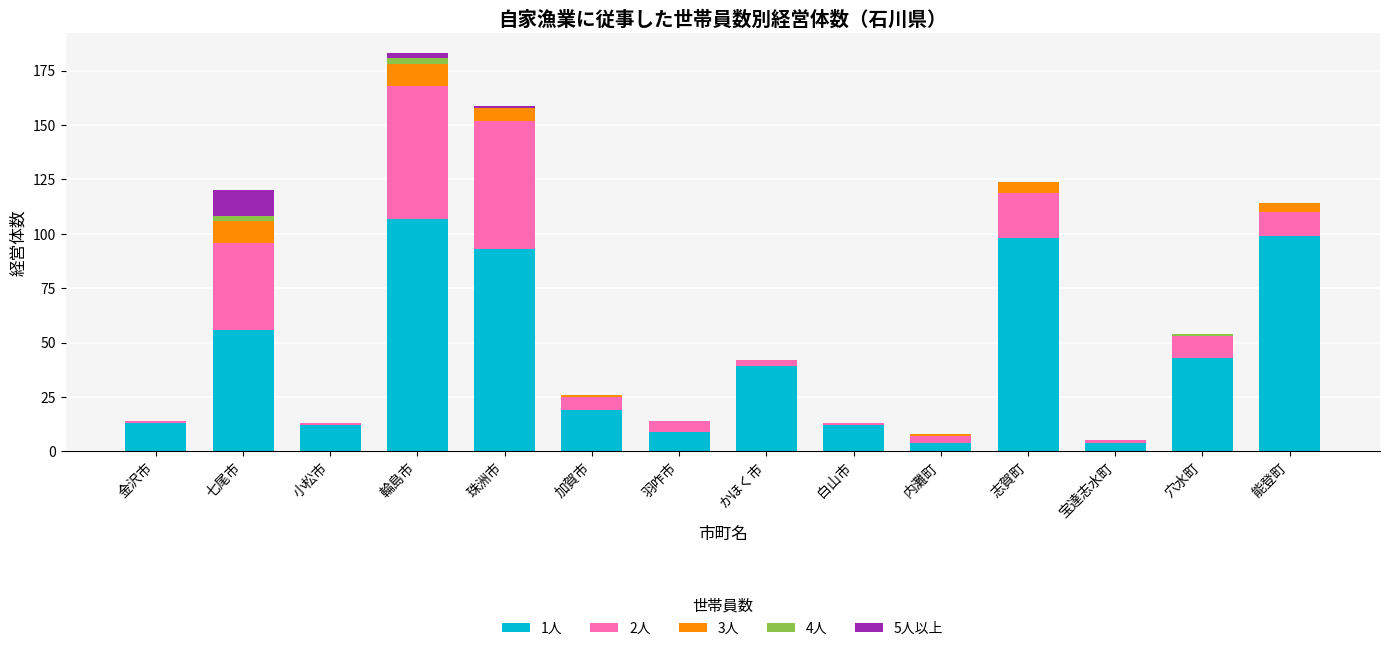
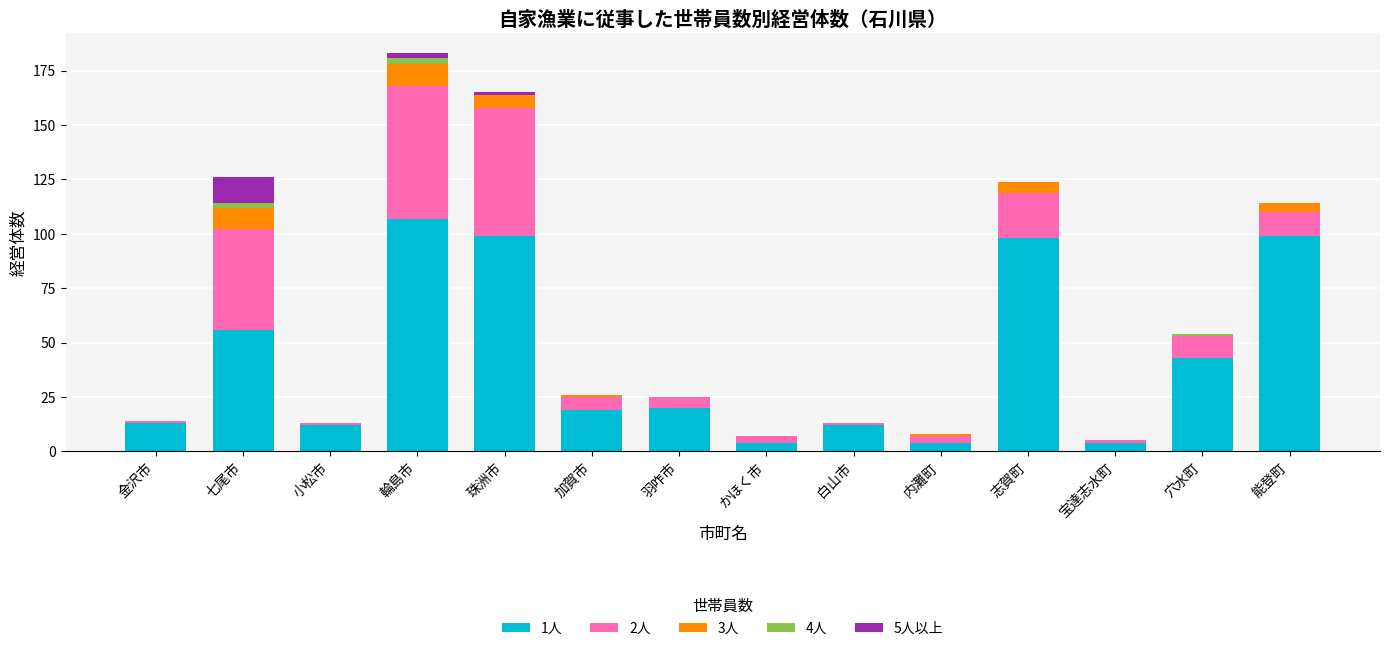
2人, 七尾市: 40 -> 46
1人, 珠洲市: 93 -> 99
1人, 羽咋市: 9 -> 20
1人, かほく市: 39 -> 4
